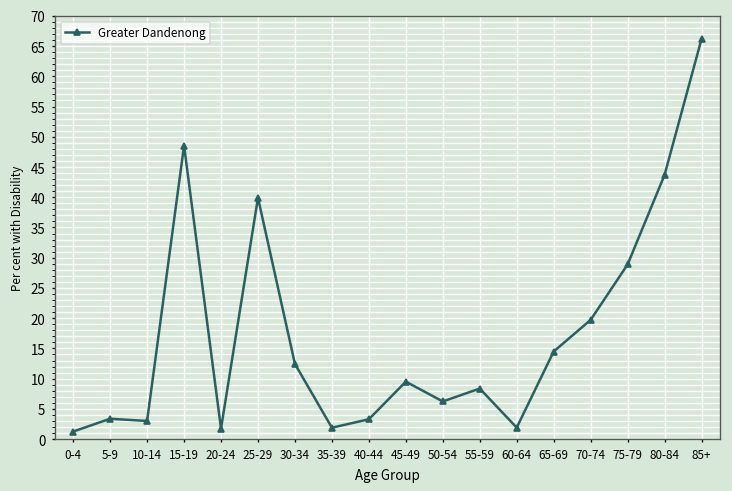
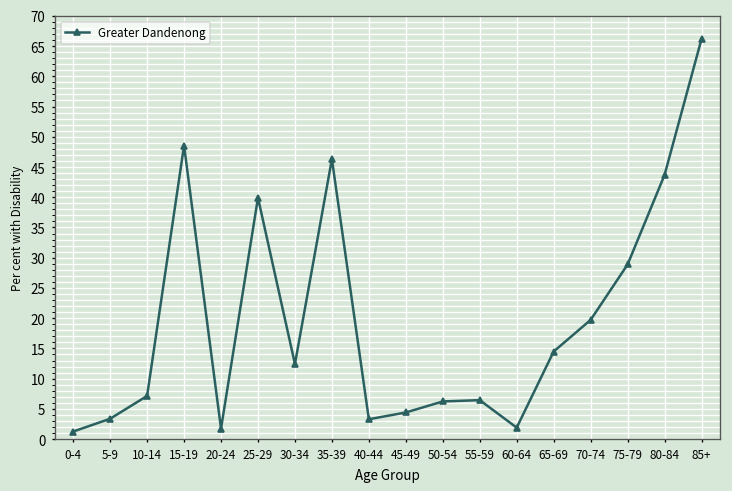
10-14: 3 -> 7
35-39: 2 -> 46
45-49: 10 -> 4
55-59: 8 -> 6
